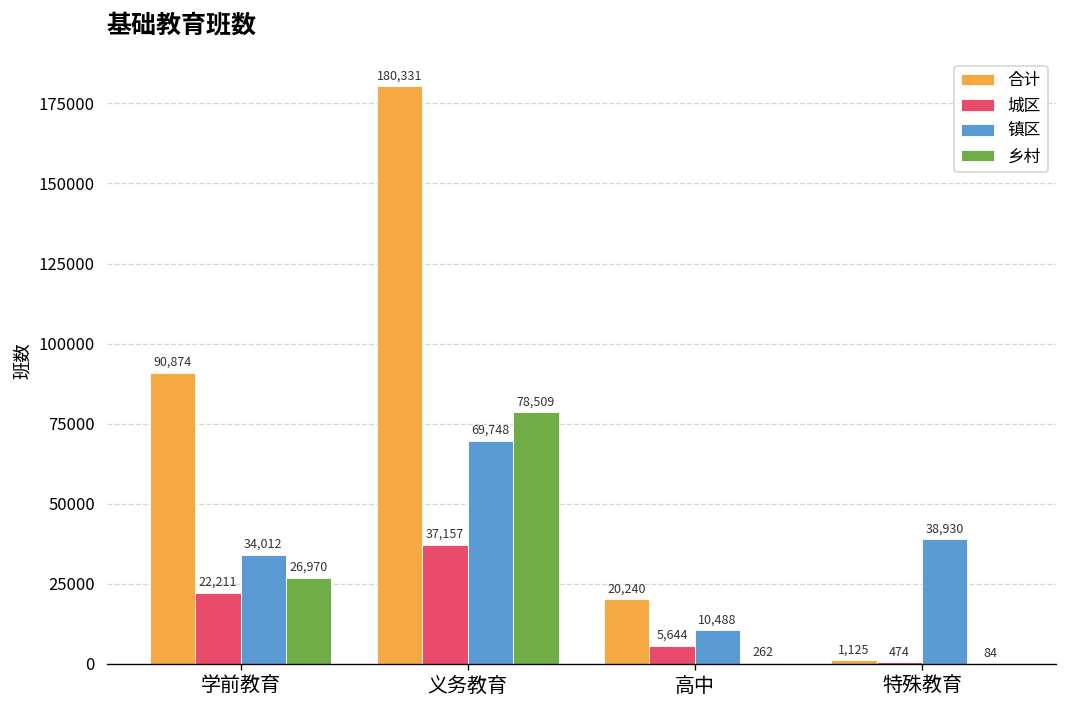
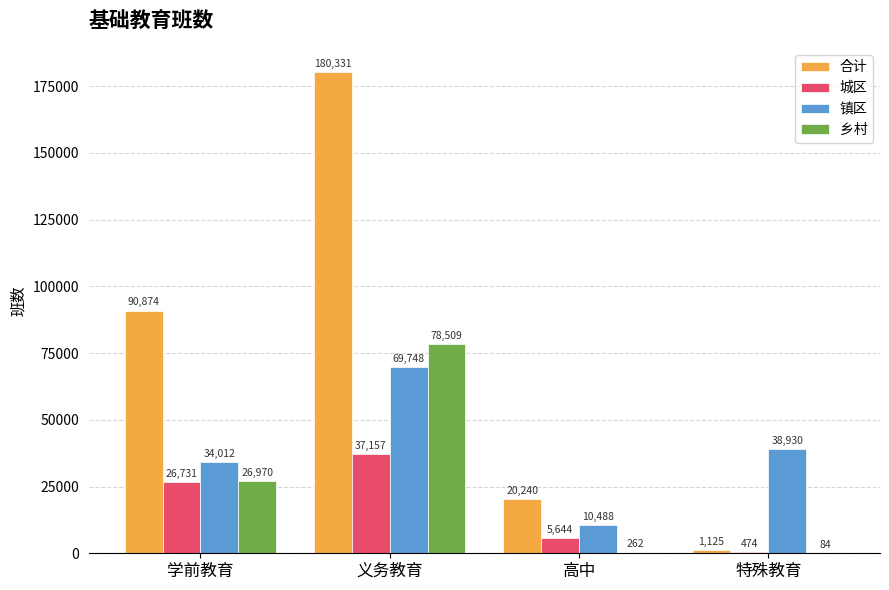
城区, 学前教育: 22,211 -> 26,731
